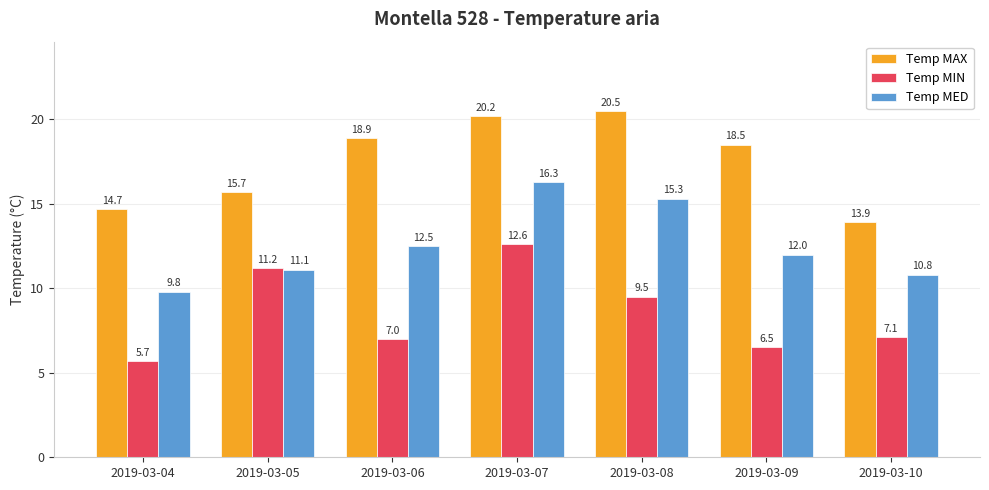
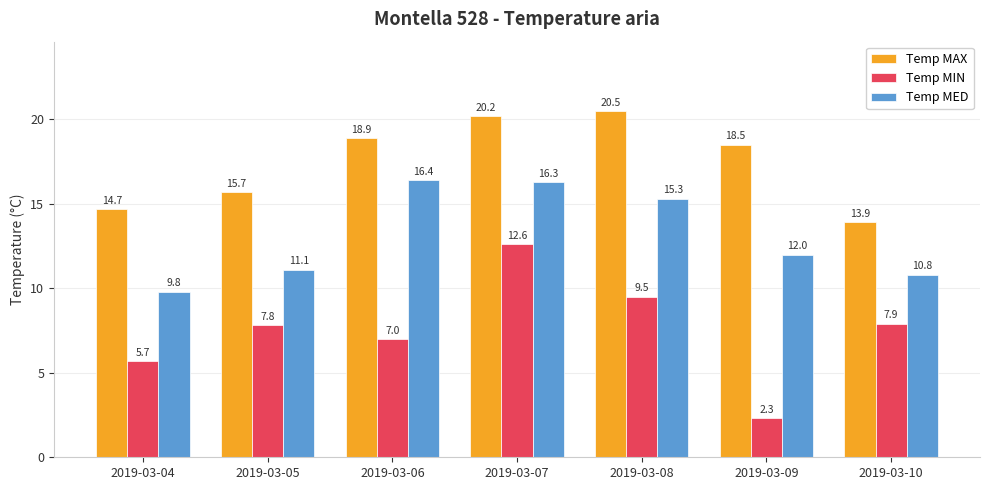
Temp MIN, 2019-03-05: 11.2 -> 7.8
Temp MED, 2019-03-06: 12.5 -> 16.4
Temp MIN, 2019-03-09: 6.5 -> 2.3
Temp MIN, 2019-03-10: 7.1 -> 7.9
